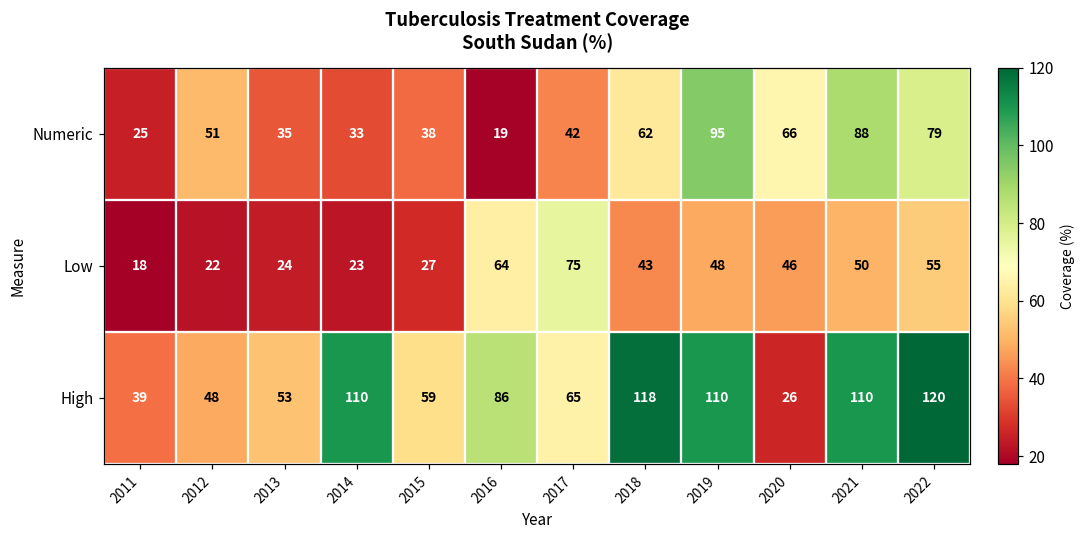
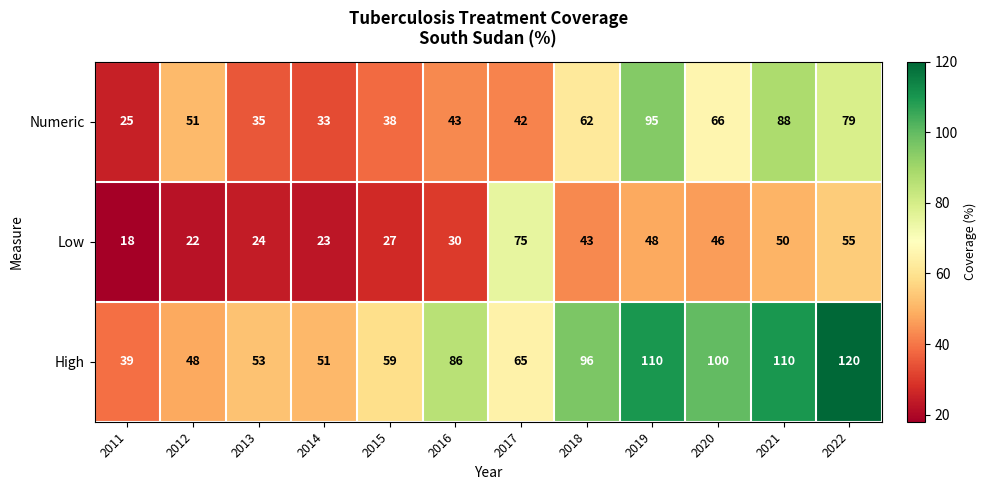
Numeric, 2016: 19 -> 43
Low, 2016: 64 -> 30
High, 2014: 110 -> 51
High, 2018: 118 -> 96
High, 2020: 26 -> 100
